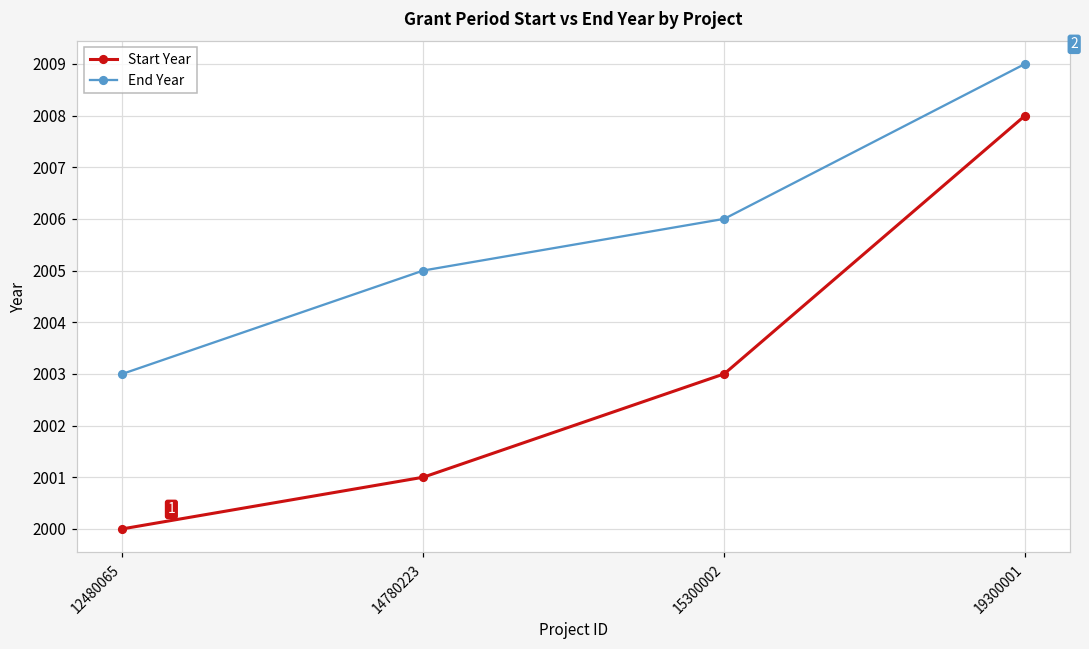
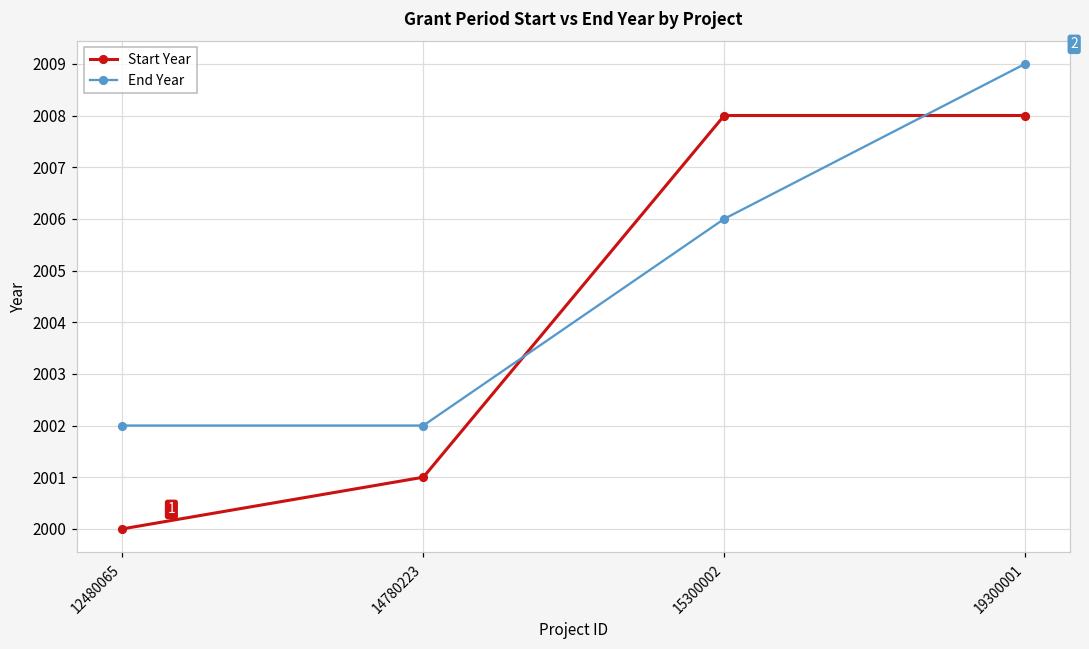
End Year, 12480065: 2003 -> 2002
End Year, 14780223: 2005 -> 2002
Start Year, 15300002: 2003 -> 2008
